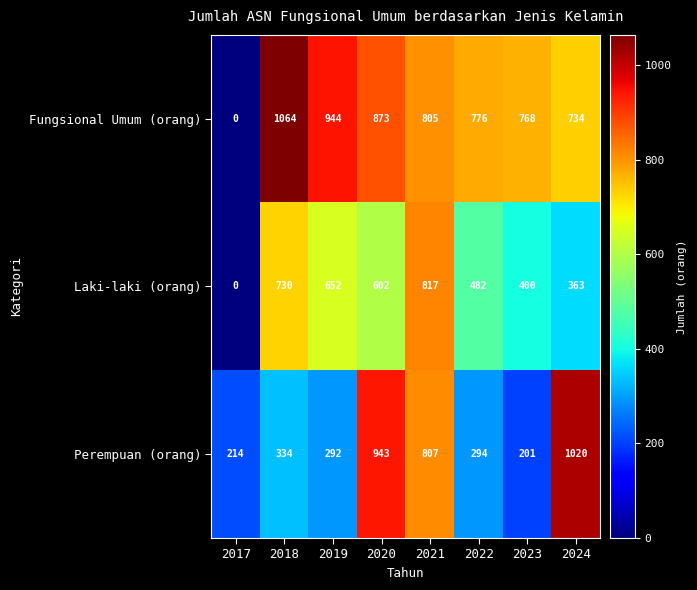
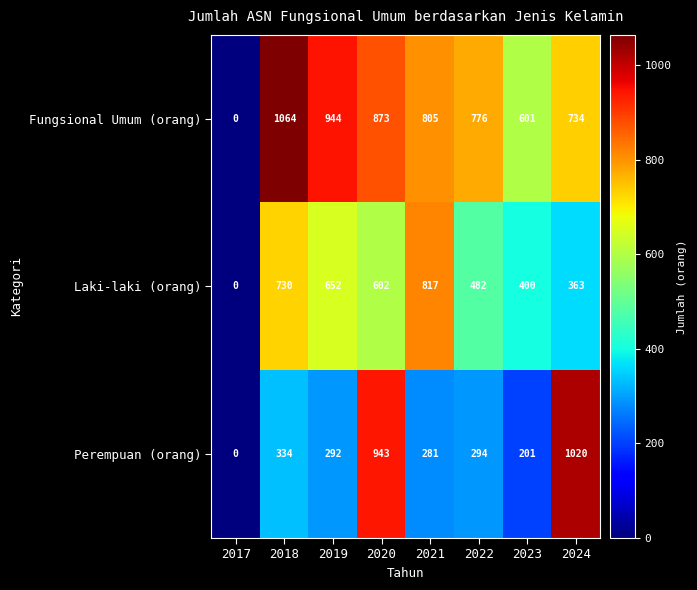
Fungsional Umum (orang), 2023: 768 -> 601
Perempuan (orang), 2017: 214 -> 0
Perempuan (orang), 2021: 807 -> 281
